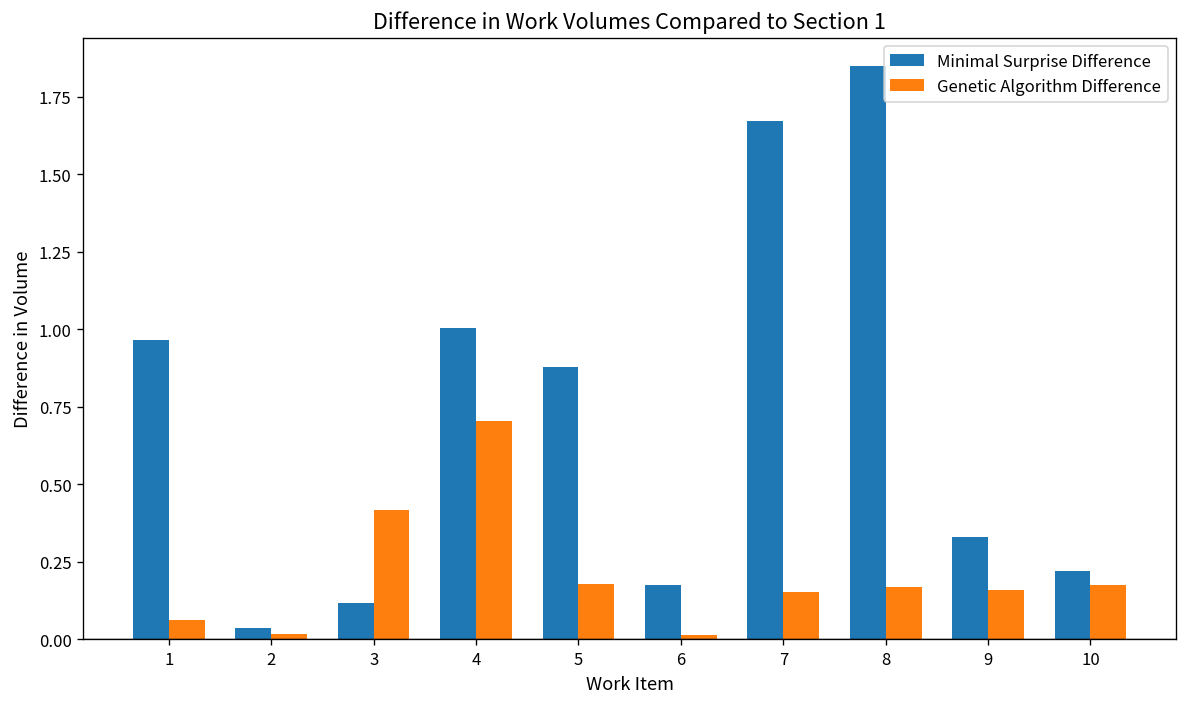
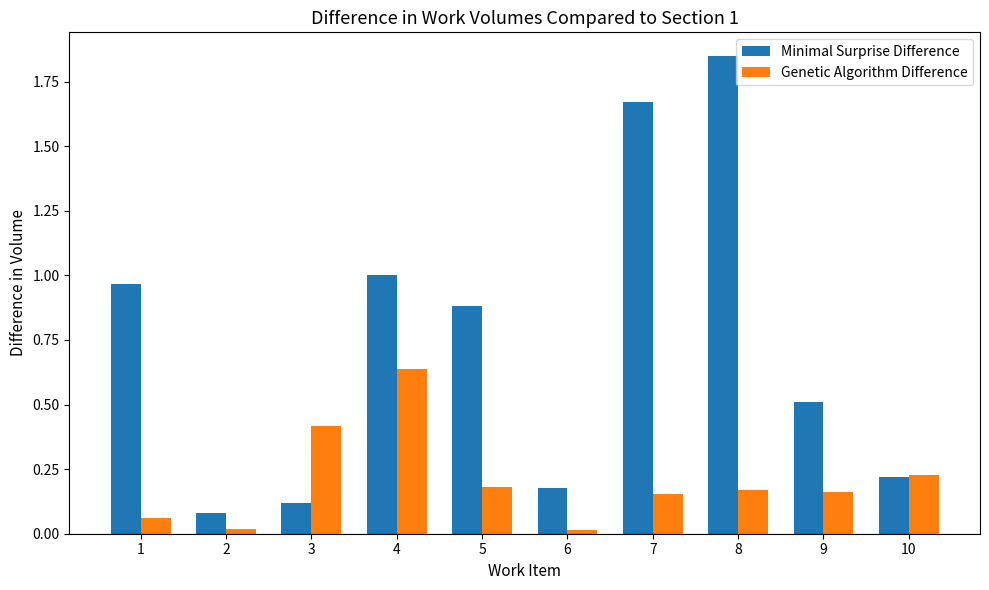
Minimal Surprise Difference, 2: 0.04 -> 0.08
Genetic Algorithm Difference, 4: 0.70 -> 0.64
Minimal Surprise Difference, 9: 0.33 -> 0.51
Genetic Algorithm Difference, 10: 0.18 -> 0.23
